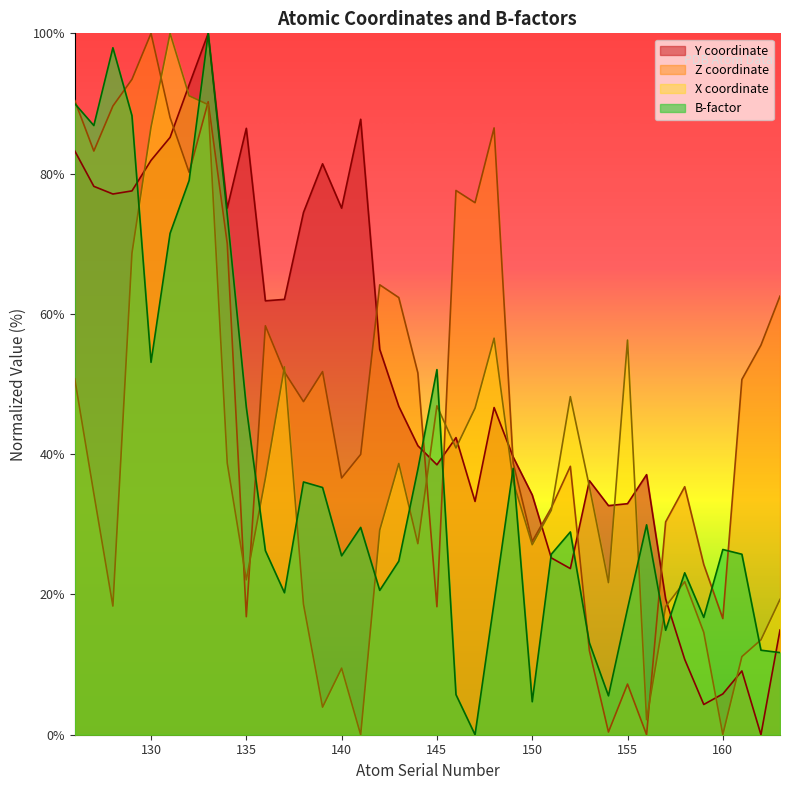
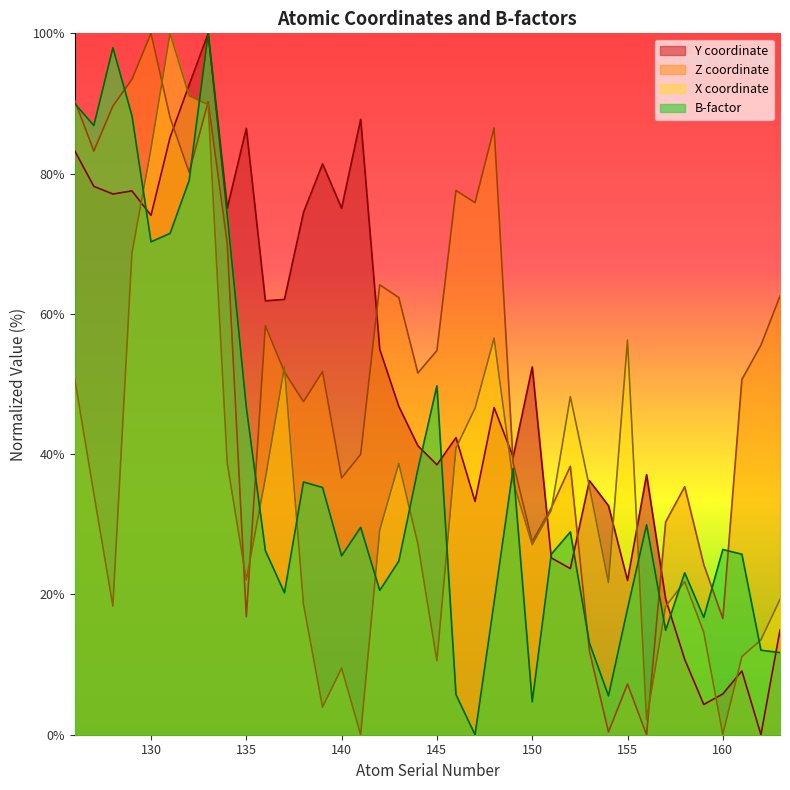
Y coordinate, 130: 82% -> 74%
X coordinate, 130: 87% -> 84%
B-factor, 130: 53% -> 70%
Z coordinate, 145: 18% -> 55%
X coordinate, 145: 47% -> 11%
B-factor, 145: 52% -> 50%
Y coordinate, 150: 34% -> 52%
Y coordinate, 155: 33% -> 22%
